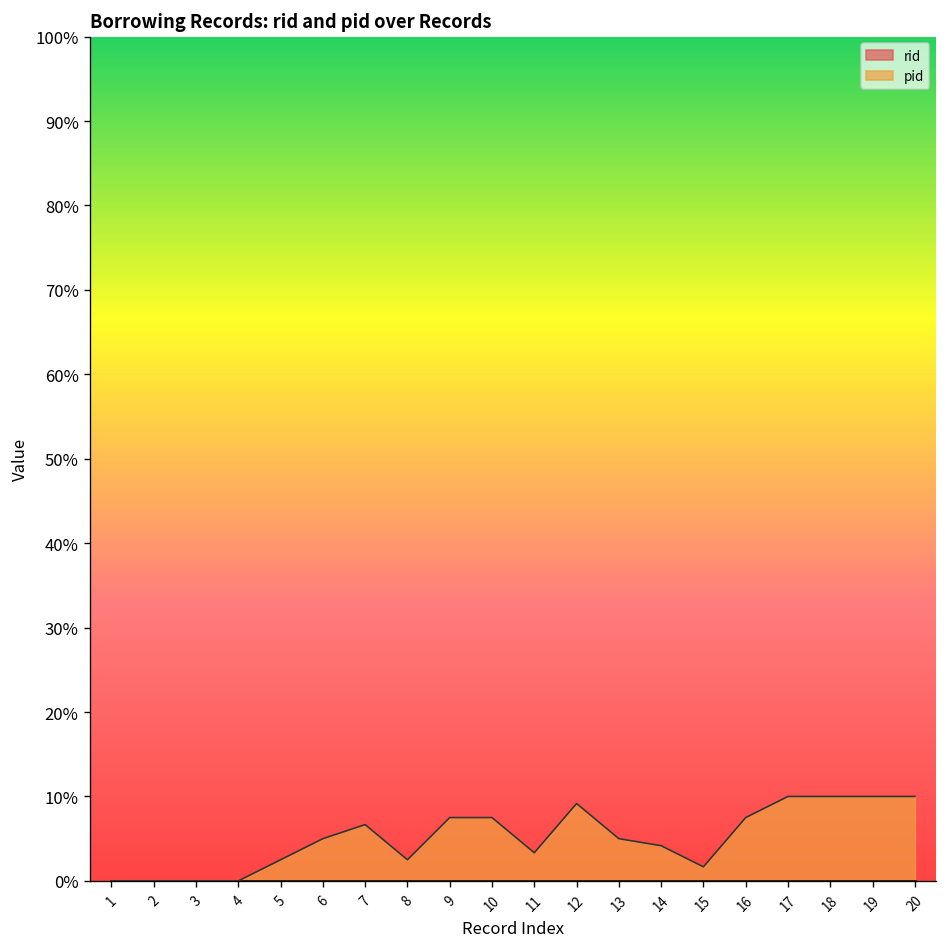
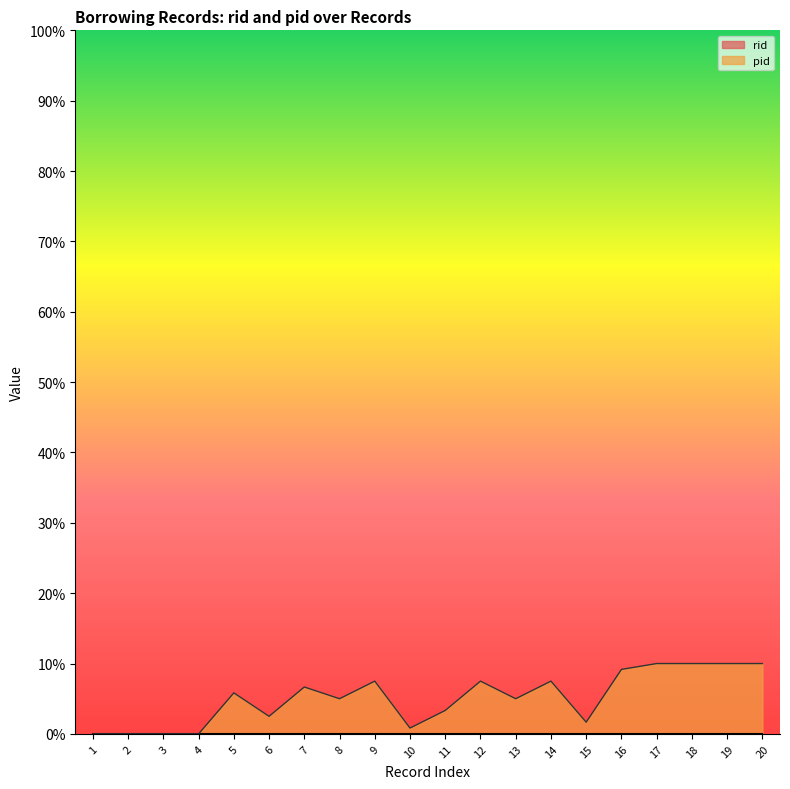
pid, 5: 2% -> 6%
pid, 6: 5% -> 2%
pid, 8: 2% -> 5%
pid, 10: 7% -> 1%
pid, 12: 9% -> 7%
pid, 14: 4% -> 7%
pid, 16: 7% -> 9%
